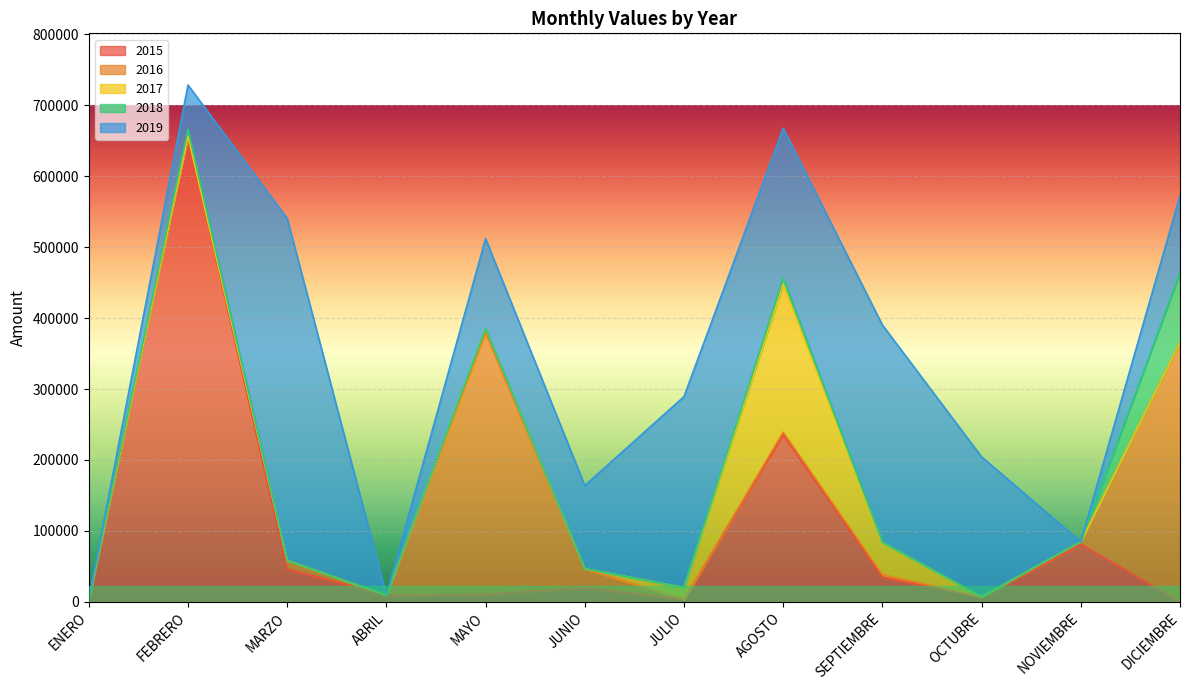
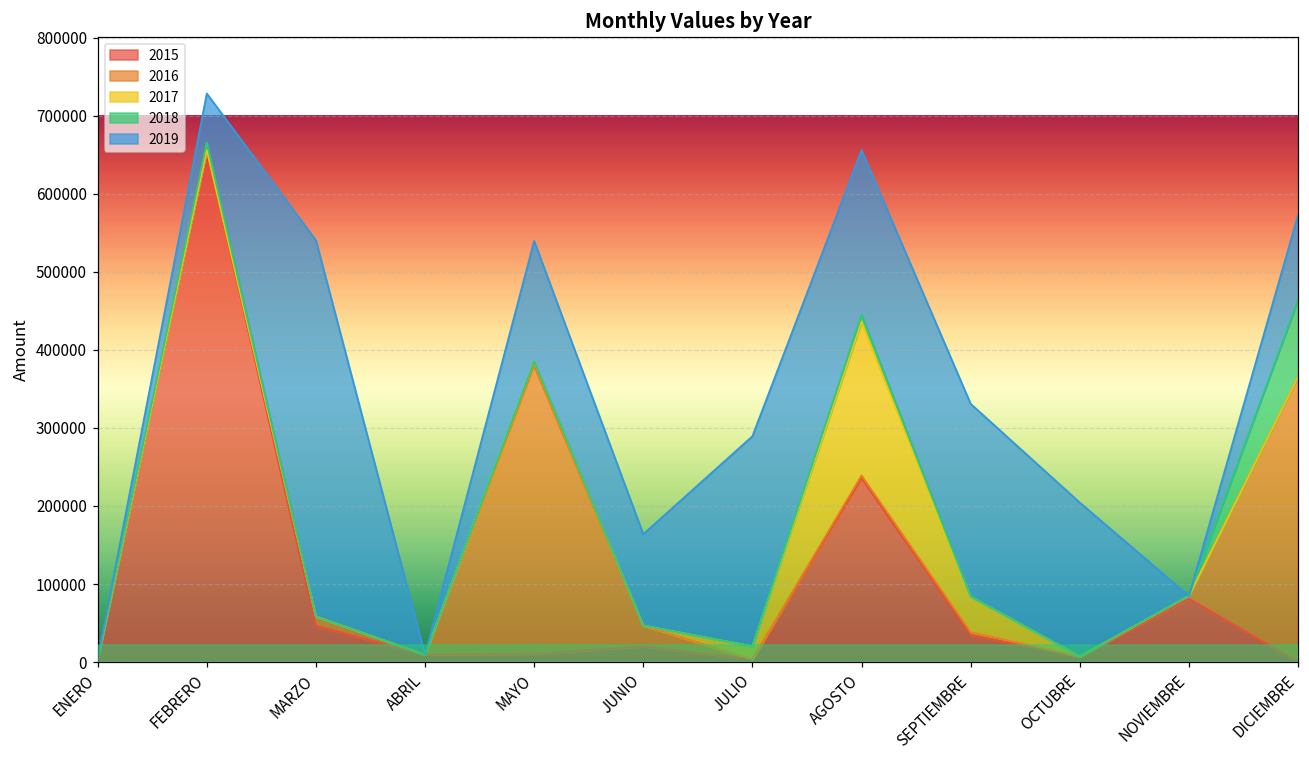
2019, MAYO: 130000 -> 150000
2017, AGOSTO: 210000 -> 200000
2019, SEPTIEMBRE: 310000 -> 250000
